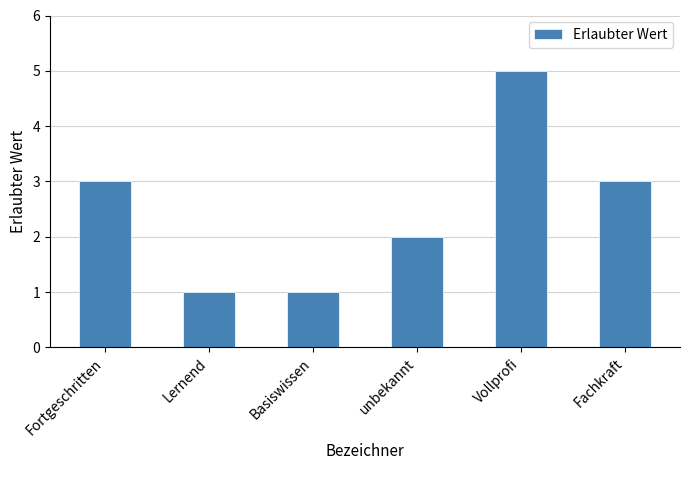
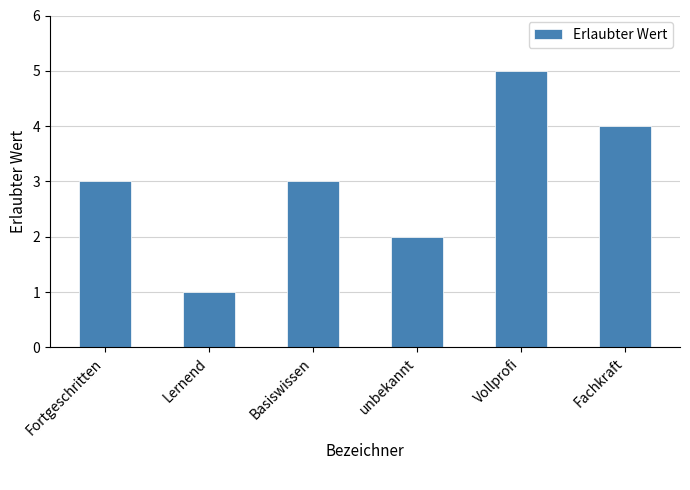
Basiswissen: 1 -> 3
Fachkraft: 3 -> 4
